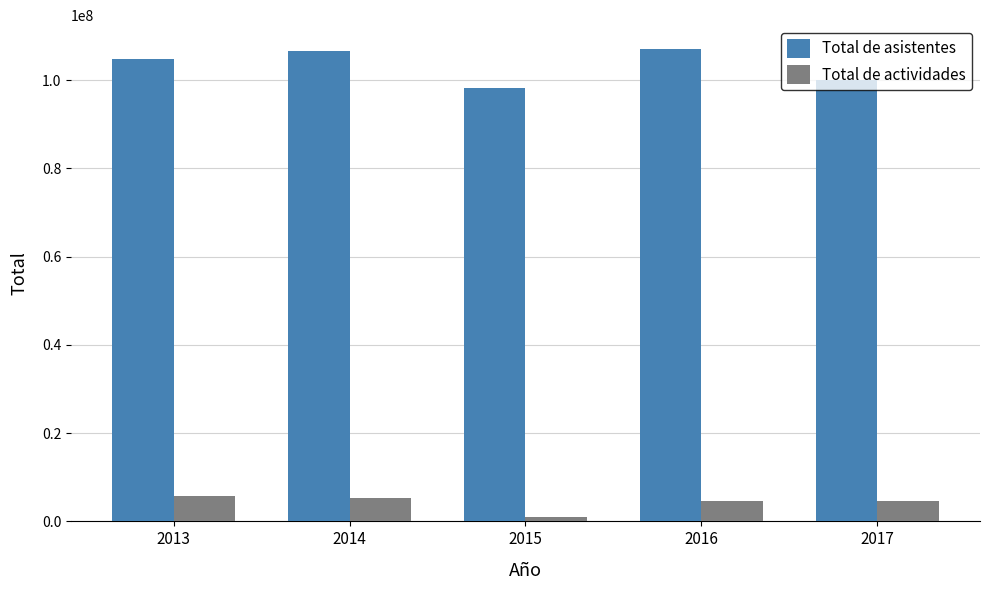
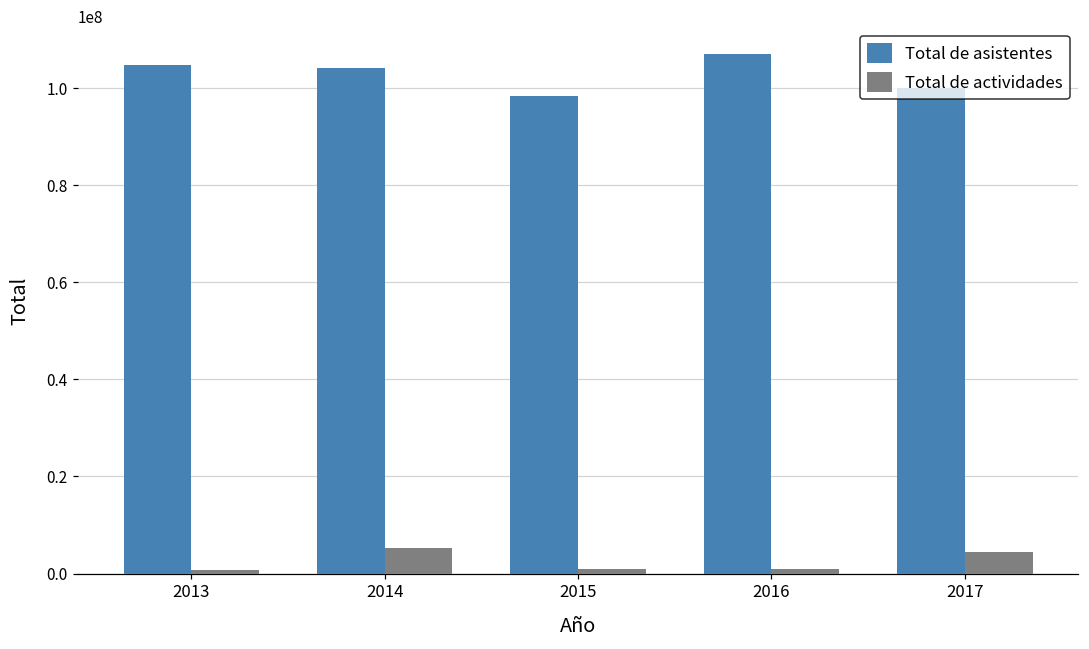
Total de actividades, 2013: 6000000 -> 1000000
Total de asistentes, 2014: 107000000 -> 104000000
Total de actividades, 2016: 5000000 -> 1000000
